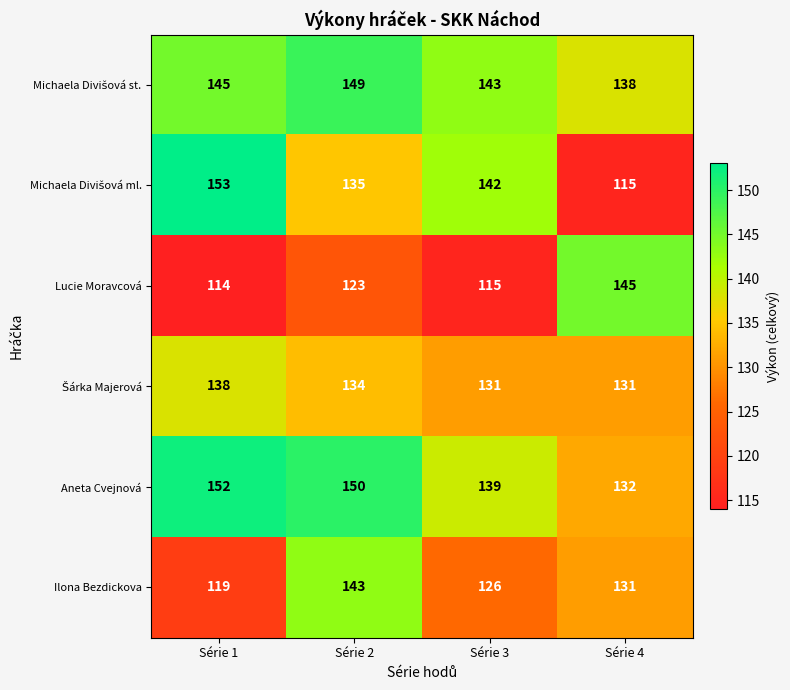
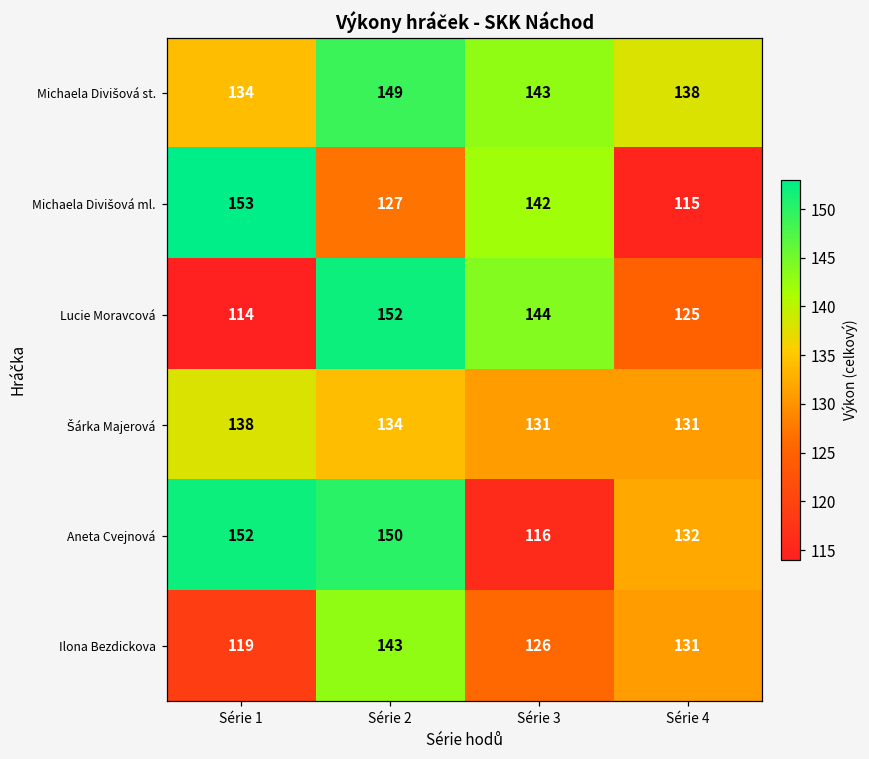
Michaela Divišová st., Série 1: 145 -> 134
Michaela Divišová ml., Série 2: 135 -> 127
Lucie Moravcová, Série 2: 123 -> 152
Lucie Moravcová, Série 3: 115 -> 144
Lucie Moravcová, Série 4: 145 -> 125
Aneta Cvejnová, Série 3: 139 -> 116
